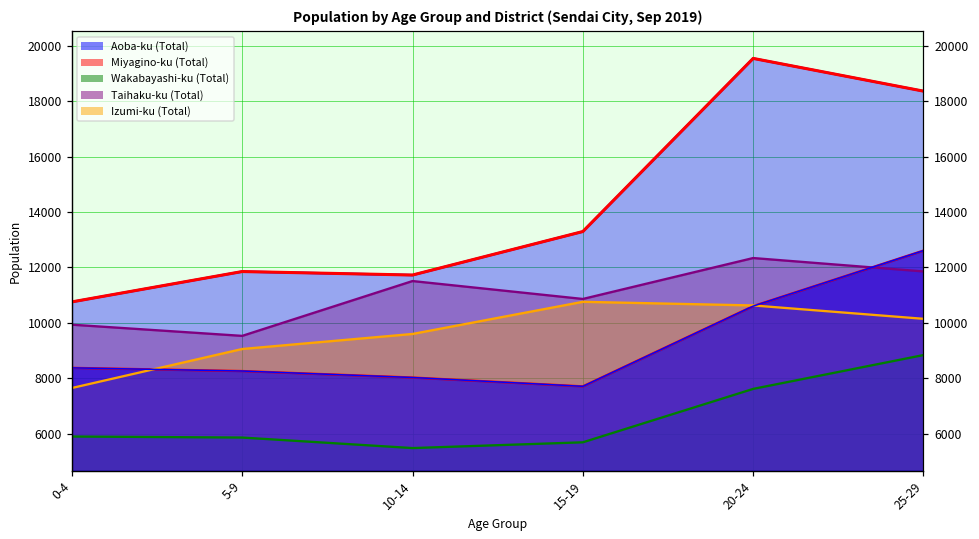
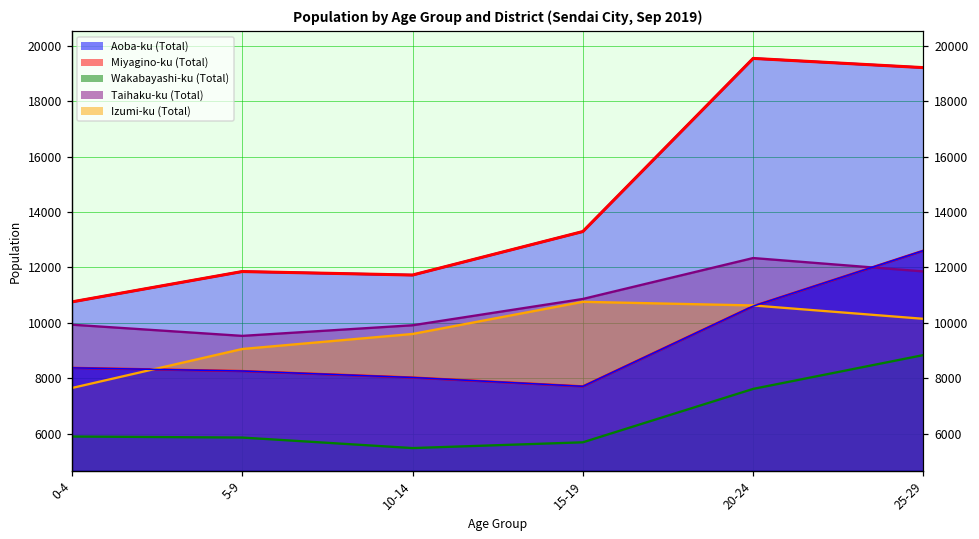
Taihaku-ku (Total), 10-14: 11500 -> 9900
Aoba-ku (Total), 25-29: 18400 -> 19200
